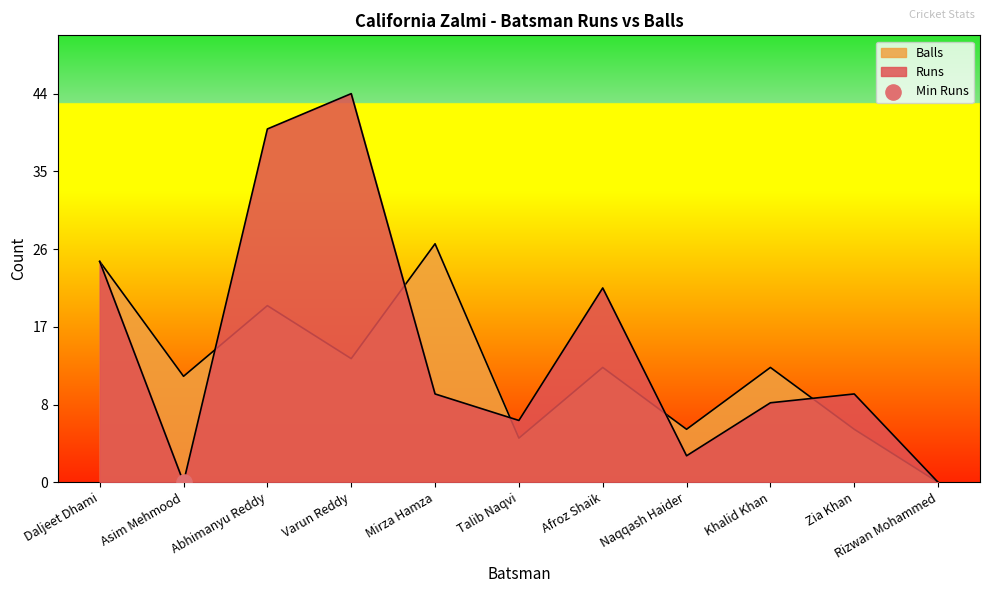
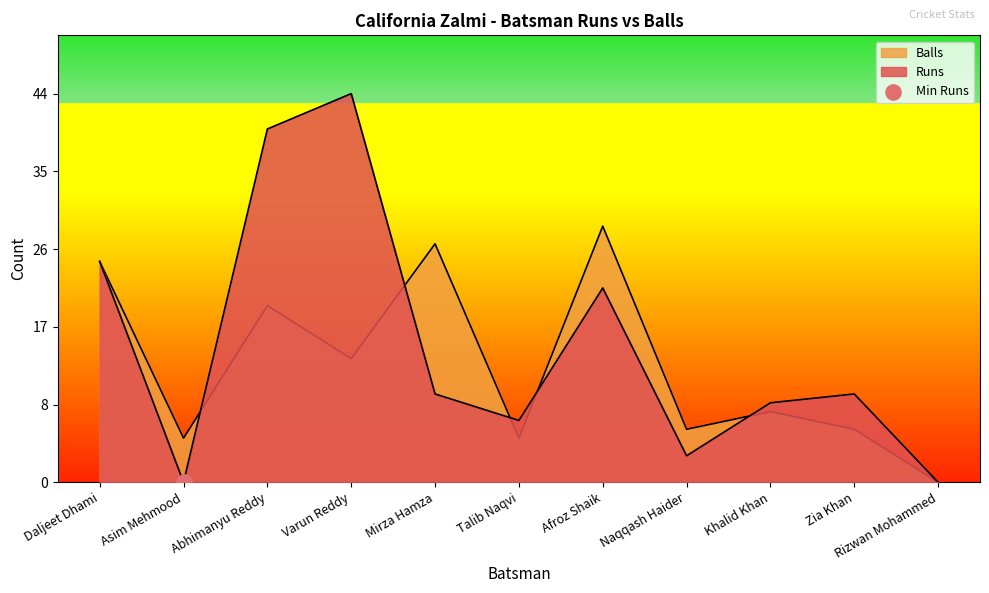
Balls, Asim Mehmood: 12 -> 5
Balls, Afroz Shaik: 13 -> 29
Balls, Khalid Khan: 13 -> 8
